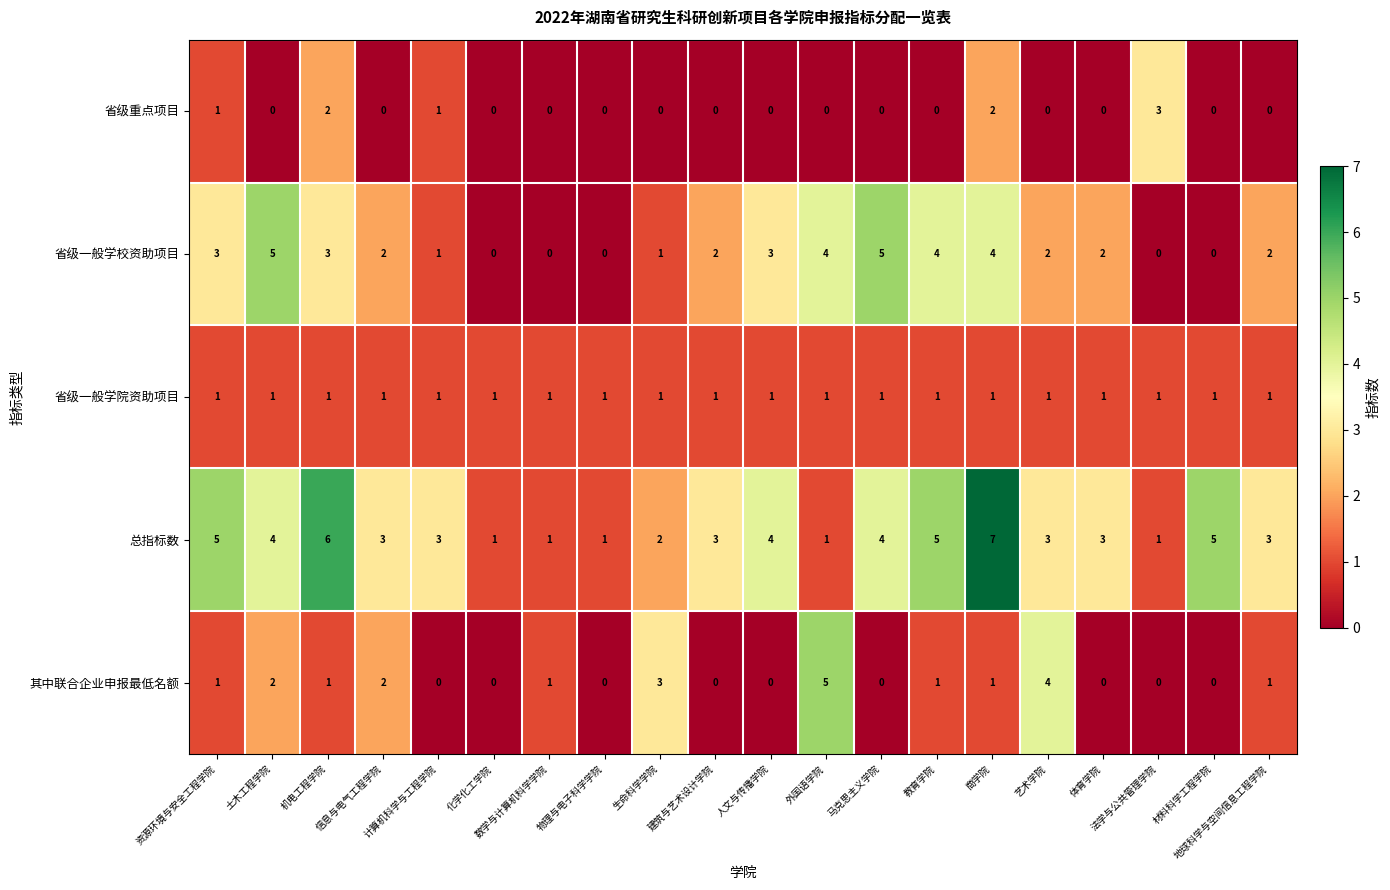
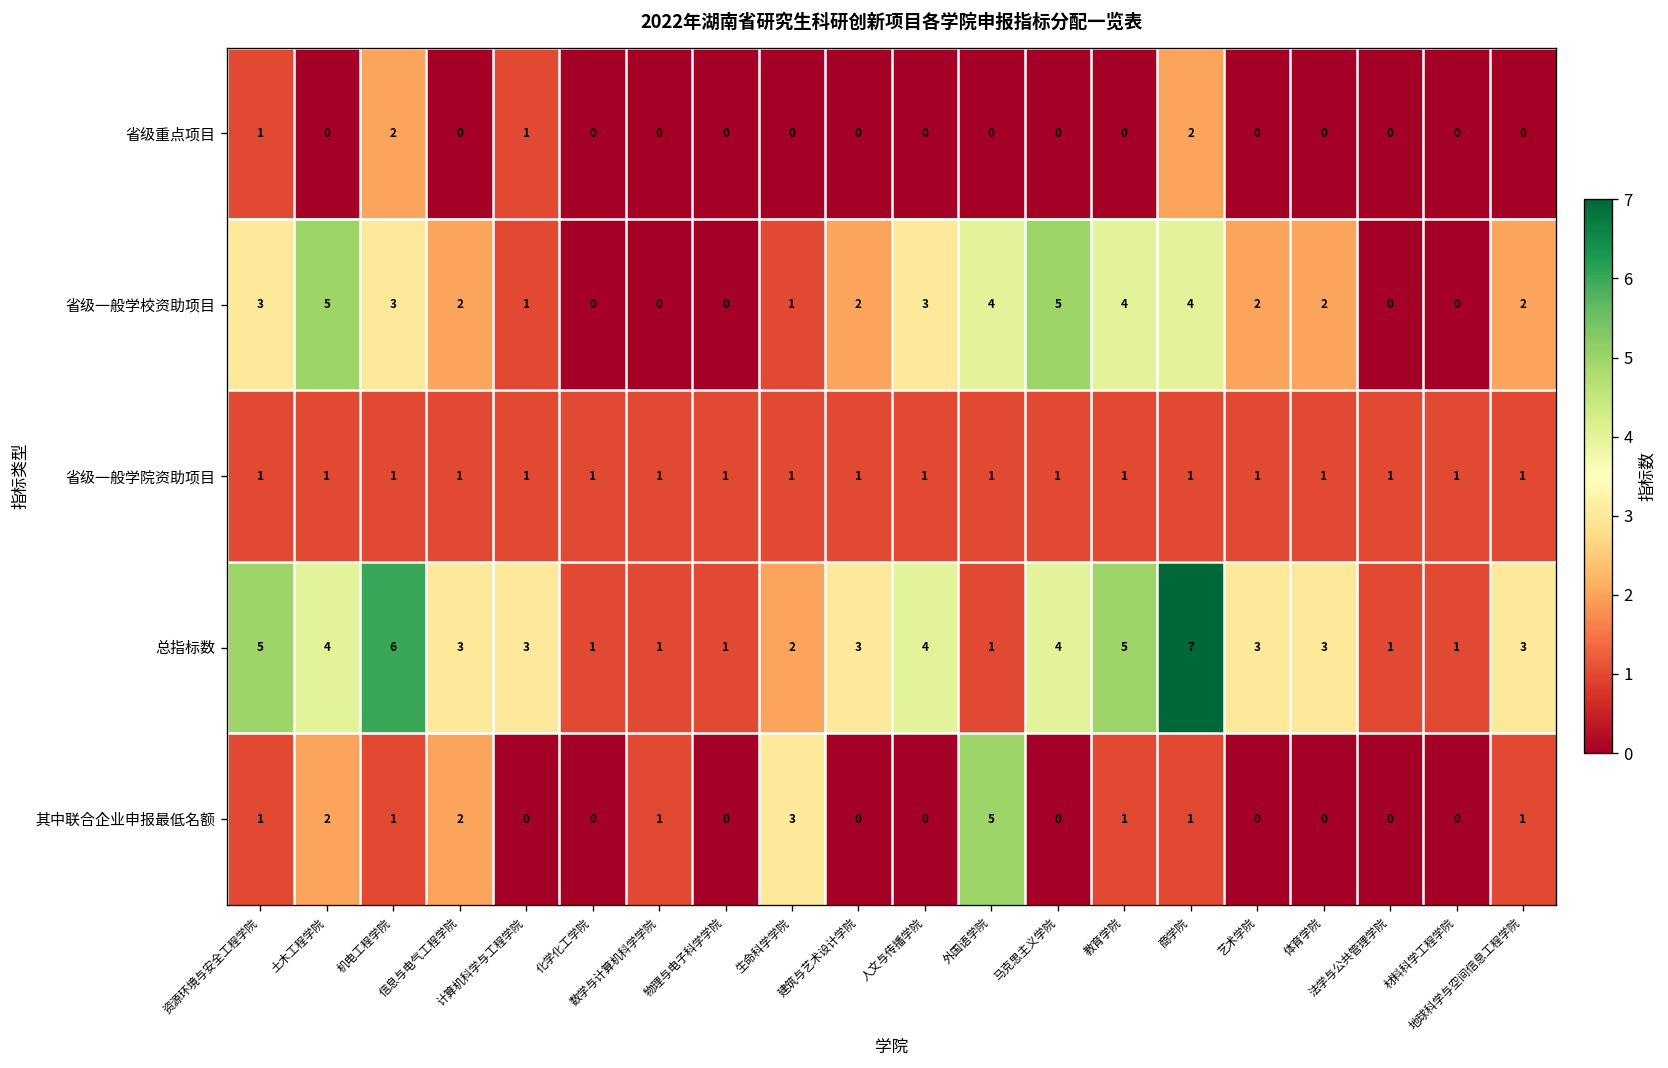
省级重点项目, 法学与公共管理学院: 3 -> 0
总指标数, 材料科学工程学院: 5 -> 1
其中联合企业申报最低名额, 艺术学院: 4 -> 0
